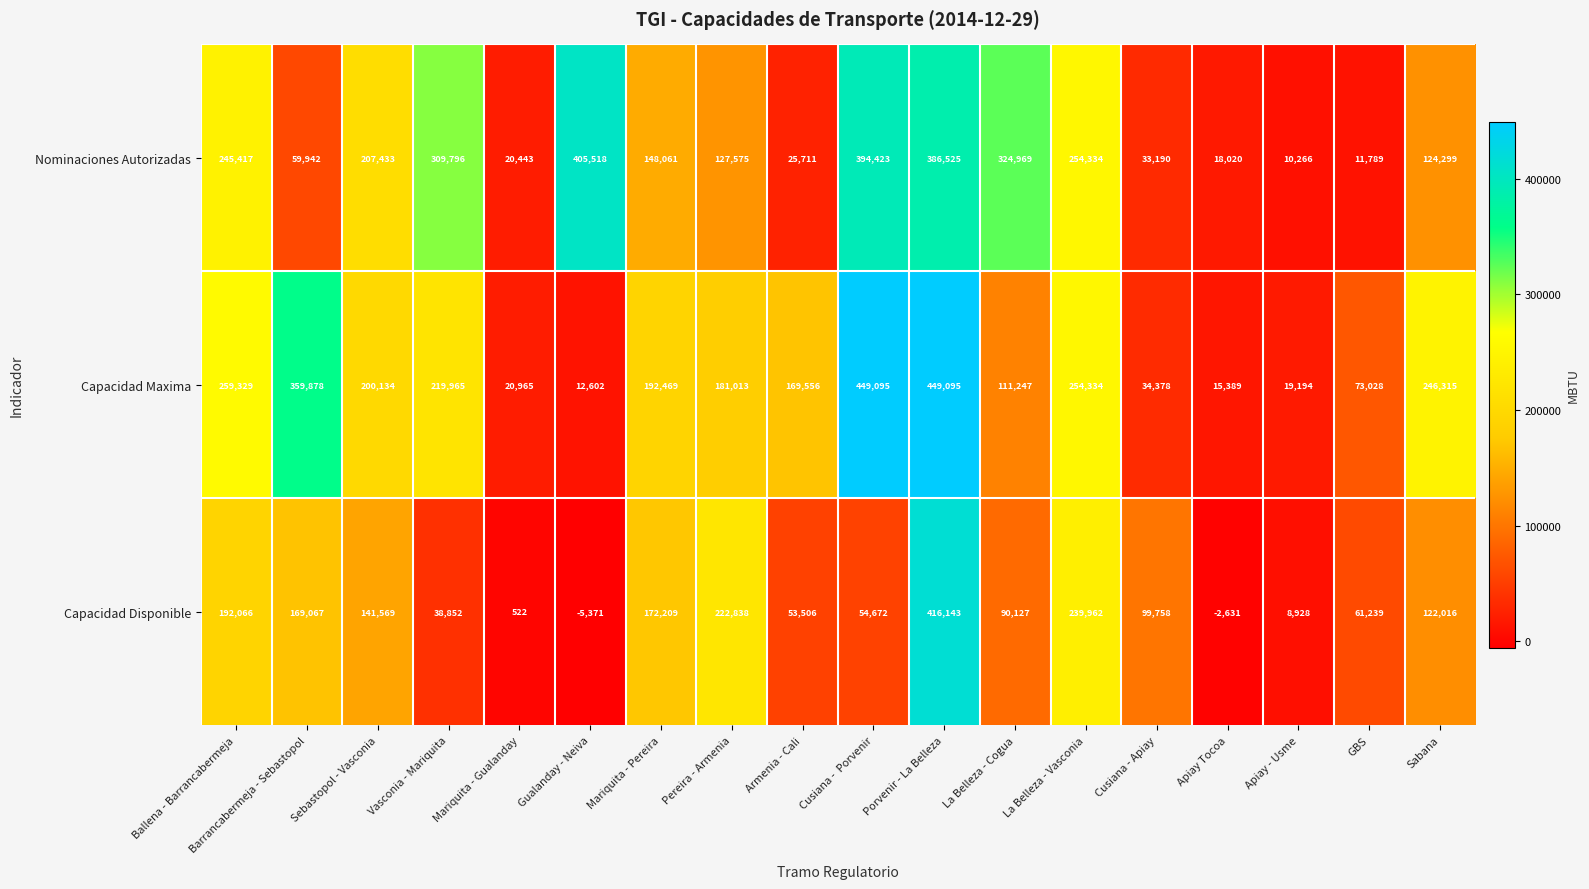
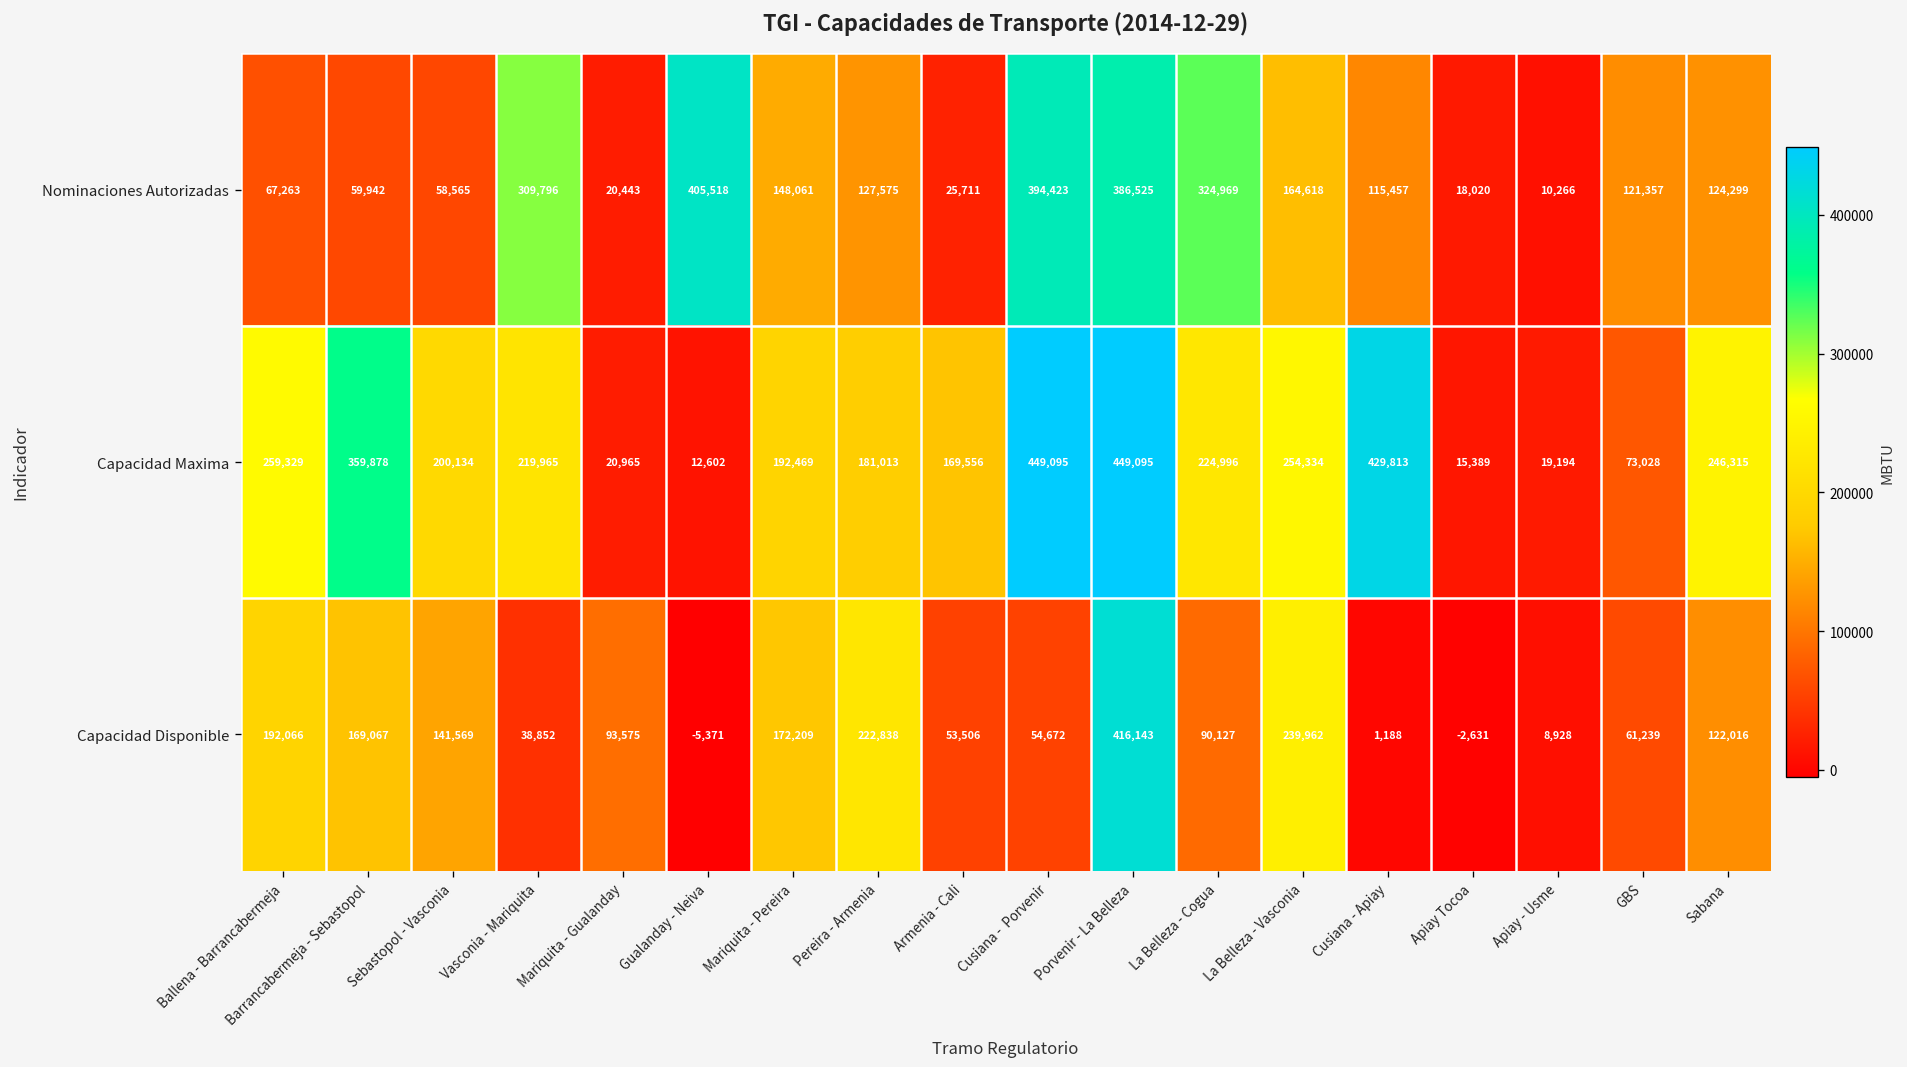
Nominaciones Autorizadas, Ballena - Barrancabermeja: 245,417 -> 67,263
Nominaciones Autorizadas, Sebastopol - Vasconia: 207,433 -> 58,565
Nominaciones Autorizadas, La Belleza - Vasconia: 254,334 -> 164,618
Nominaciones Autorizadas, Cusiana - Apiay: 33,190 -> 115,457
Nominaciones Autorizadas, GBS: 11,789 -> 121,357
Capacidad Maxima, La Belleza - Cogua: 111,247 -> 224,996
Capacidad Maxima, Cusiana - Apiay: 34,378 -> 429,813
Capacidad Disponible, Mariquita - Gualanday: 522 -> 93,575
Capacidad Disponible, Cusiana - Apiay: 99,758 -> 1,188
